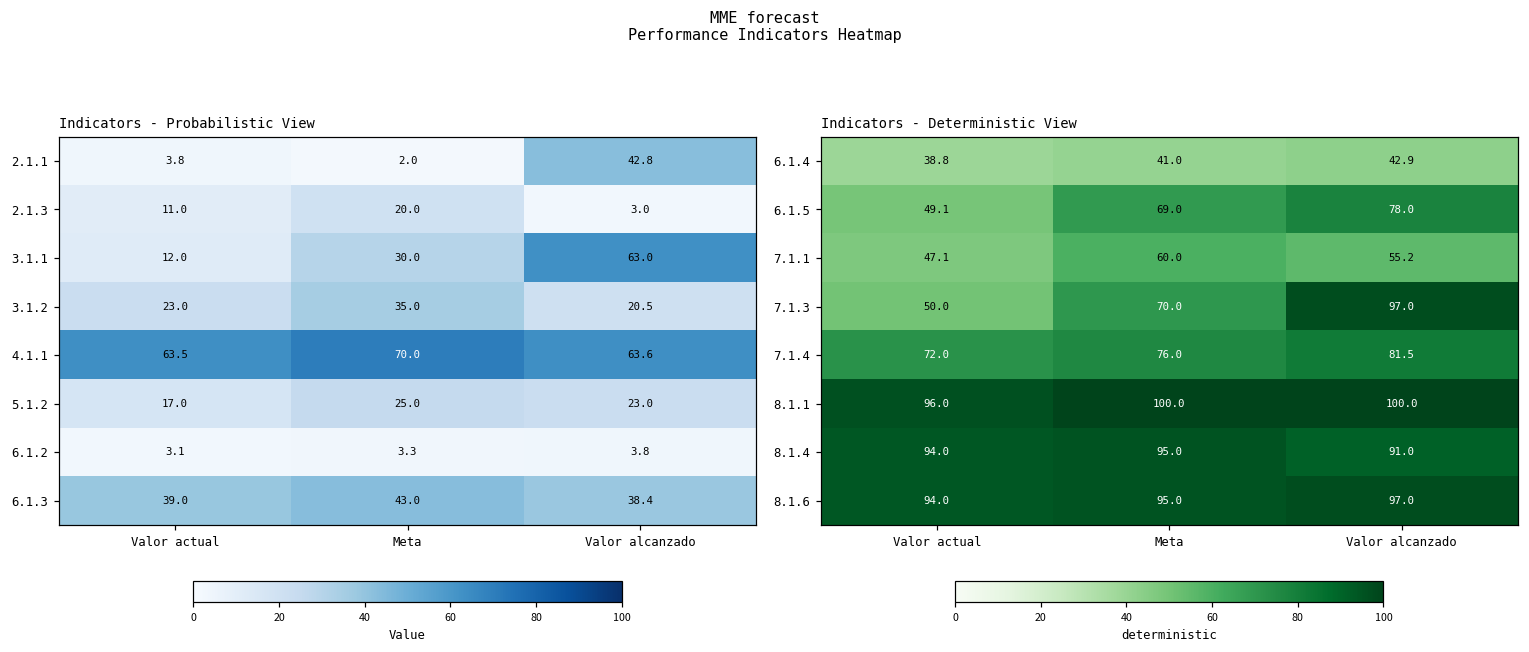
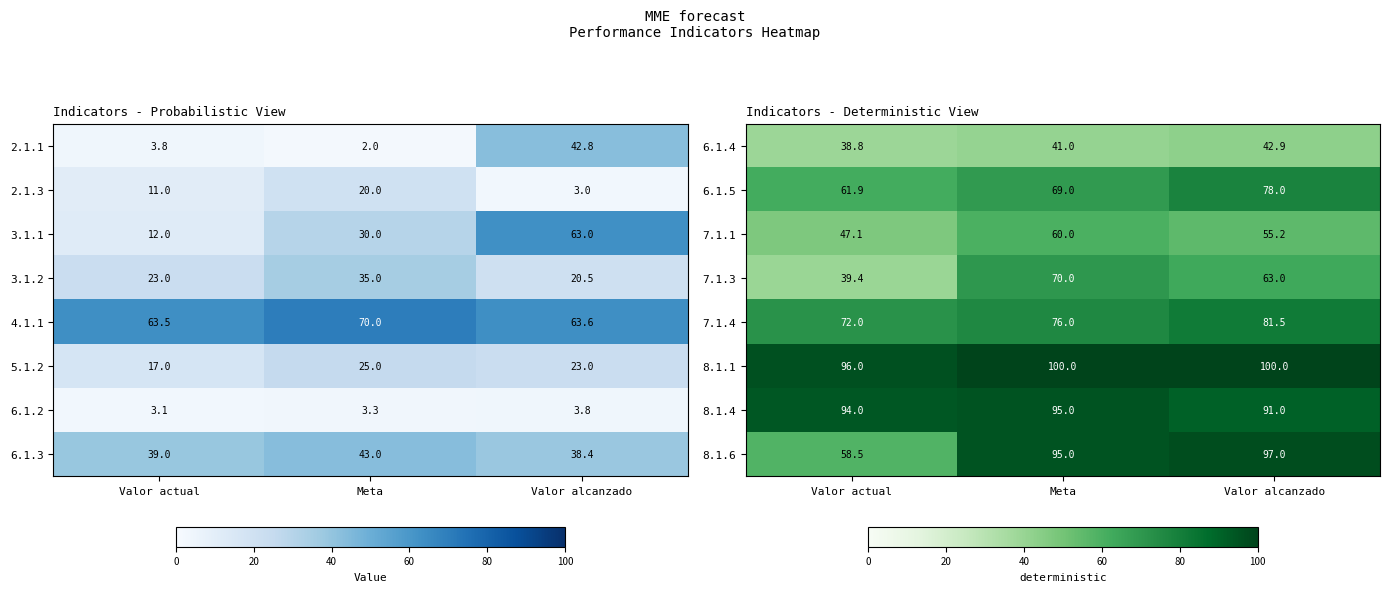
Indicators - Deterministic View, 6.1.5, Valor actual: 49.1 -> 61.9
Indicators - Deterministic View, 7.1.3, Valor actual: 50.0 -> 39.4
Indicators - Deterministic View, 7.1.3, Valor alcanzado: 97.0 -> 63.0
Indicators - Deterministic View, 8.1.6, Valor actual: 94.0 -> 58.5
